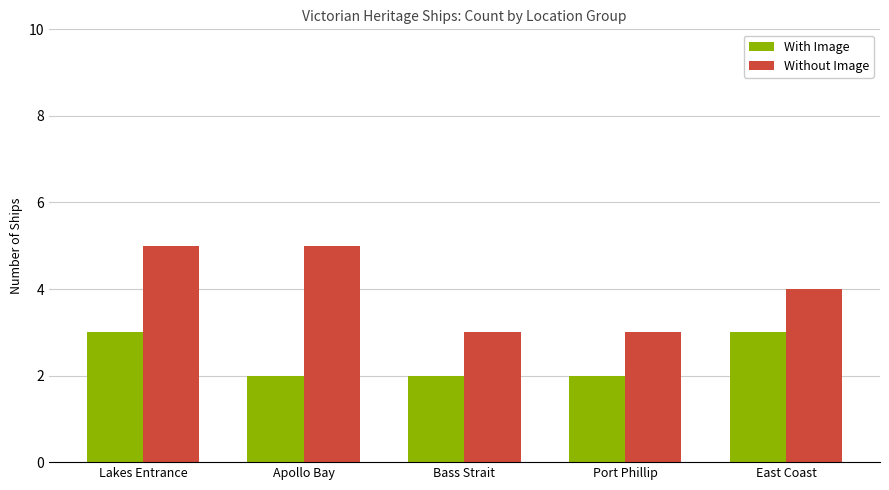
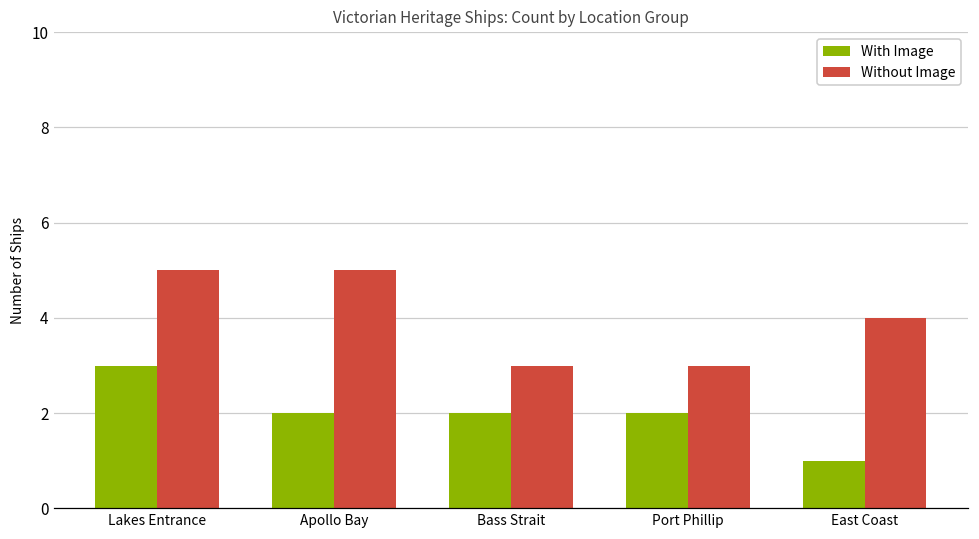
With Image, East Coast: 3 -> 1
